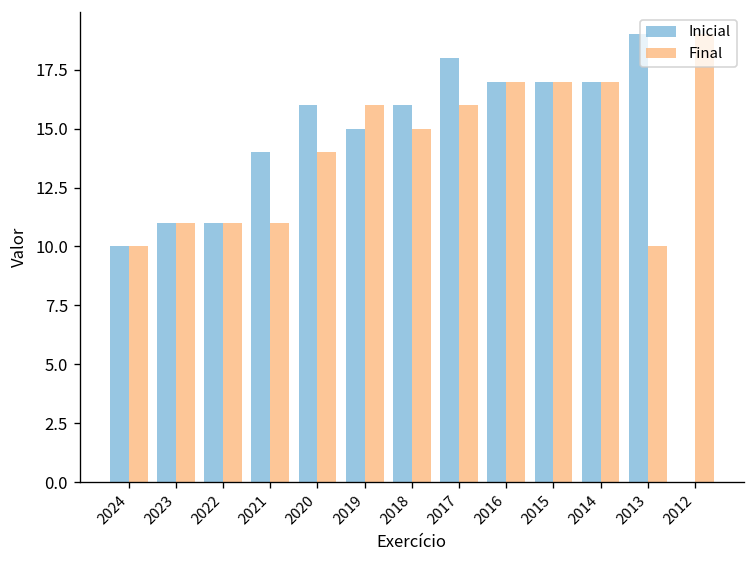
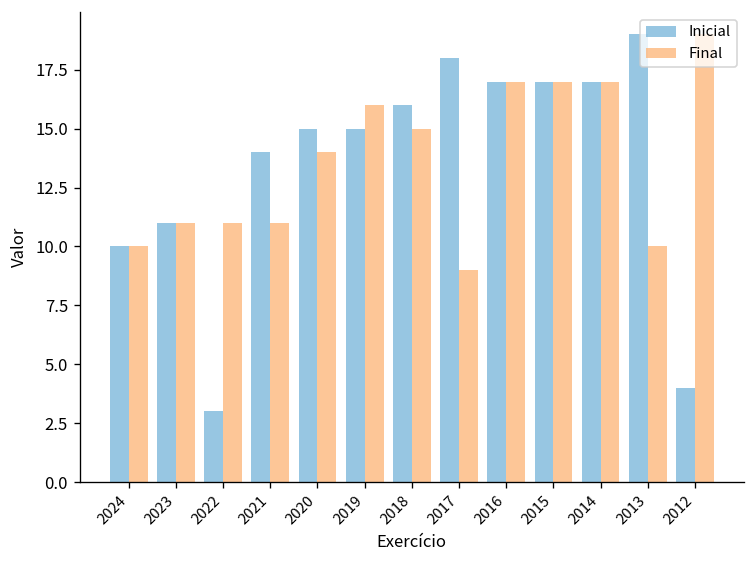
Inicial, 2022: 11 -> 3
Inicial, 2020: 16 -> 15
Final, 2017: 16 -> 9
Inicial, 2012: 0 -> 4
